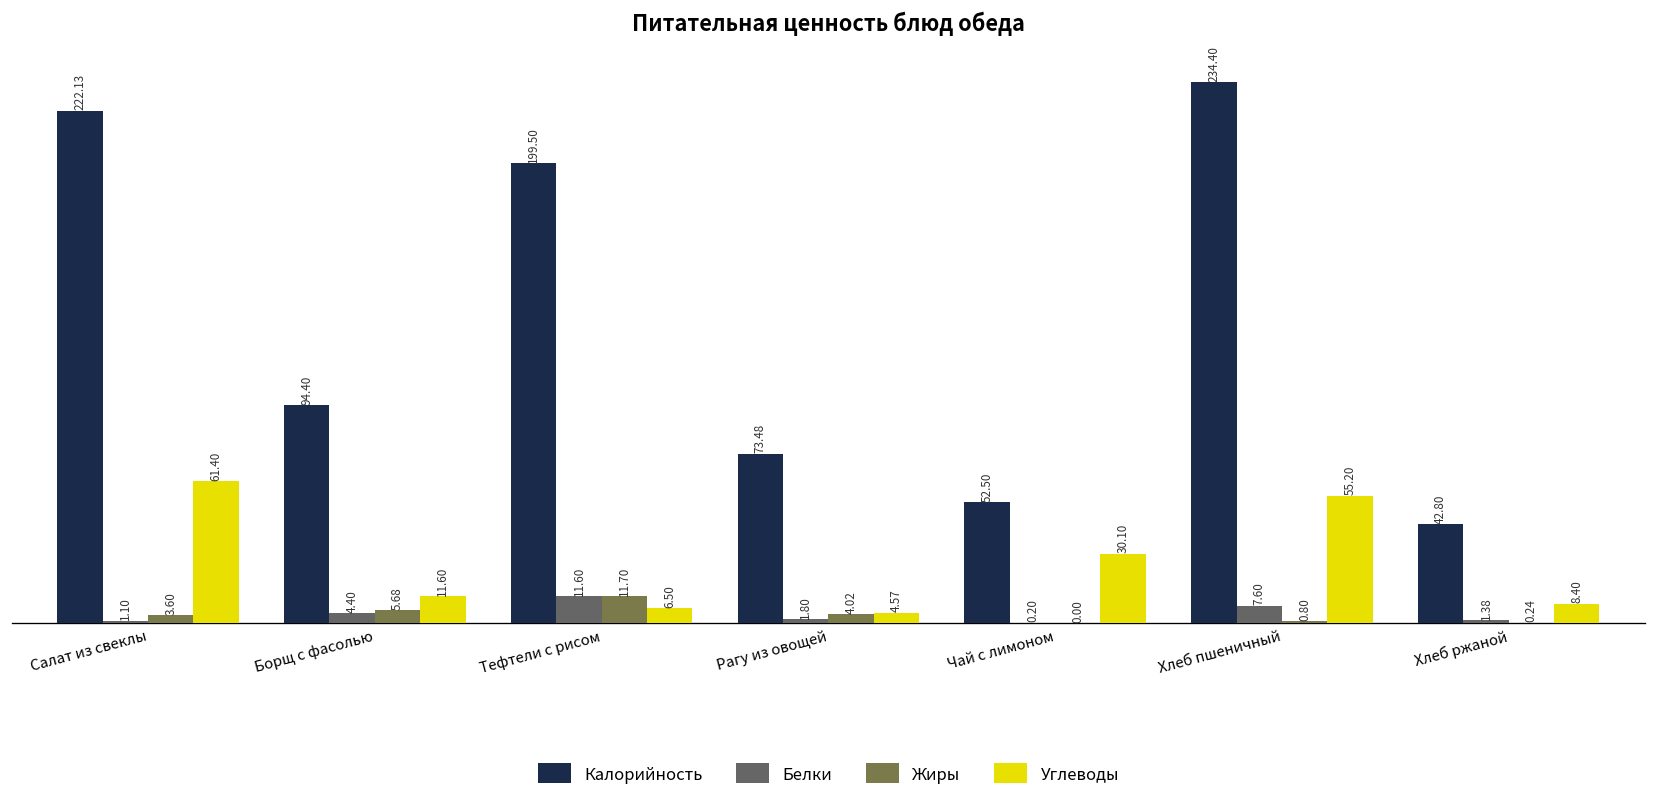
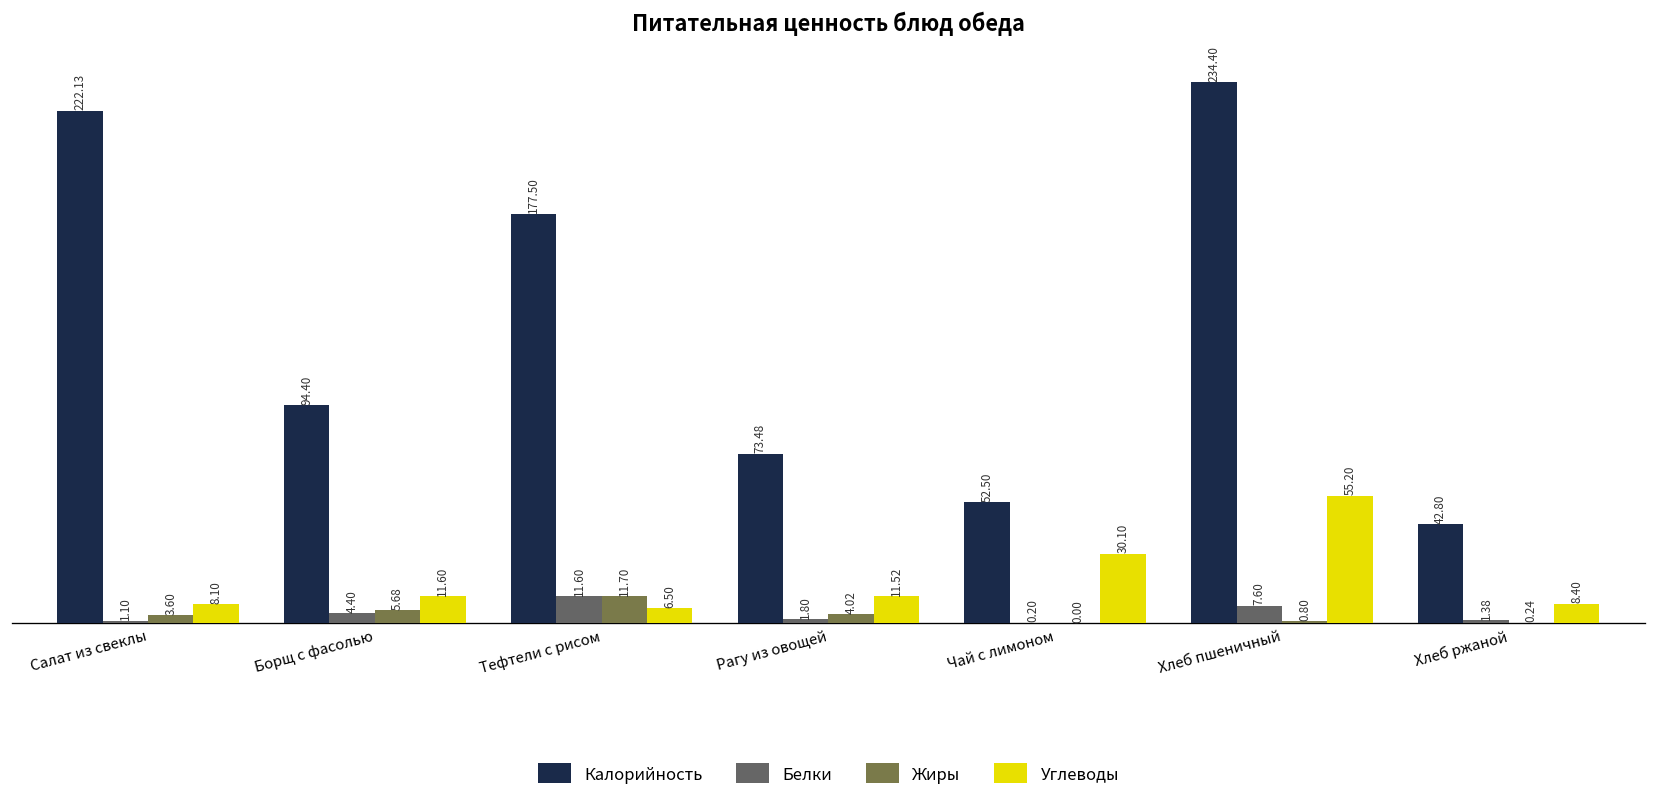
Углеводы, Салат из свеклы: 61.40 -> 8.10
Калорийность, Тефтели с рисом: 199.50 -> 177.50
Углеводы, Рагу из овощей: 4.57 -> 11.52
